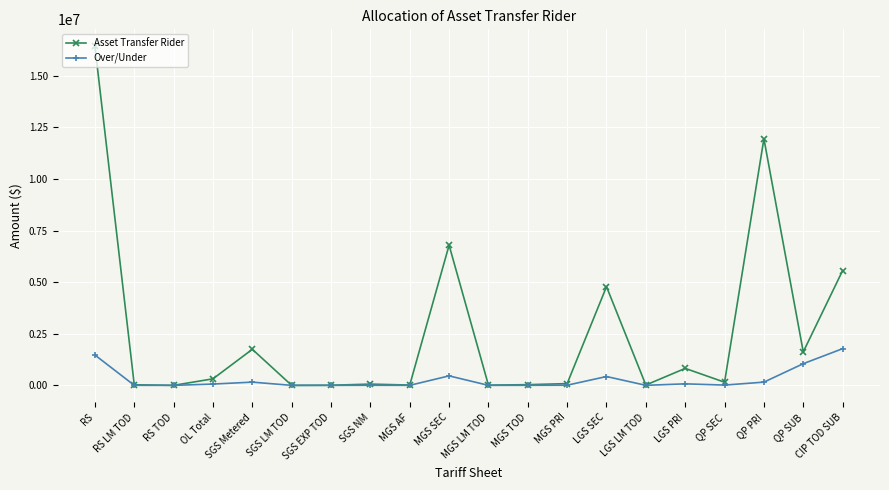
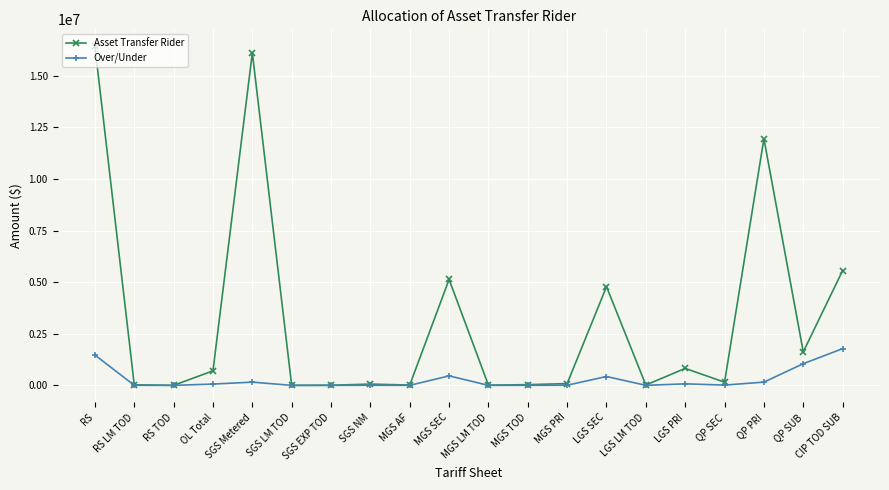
Asset Transfer Rider, OL Total: 300000 -> 700000
Asset Transfer Rider, SGS Metered: 1700000 -> 16100000
Asset Transfer Rider, MGS SEC: 6800000 -> 5100000
